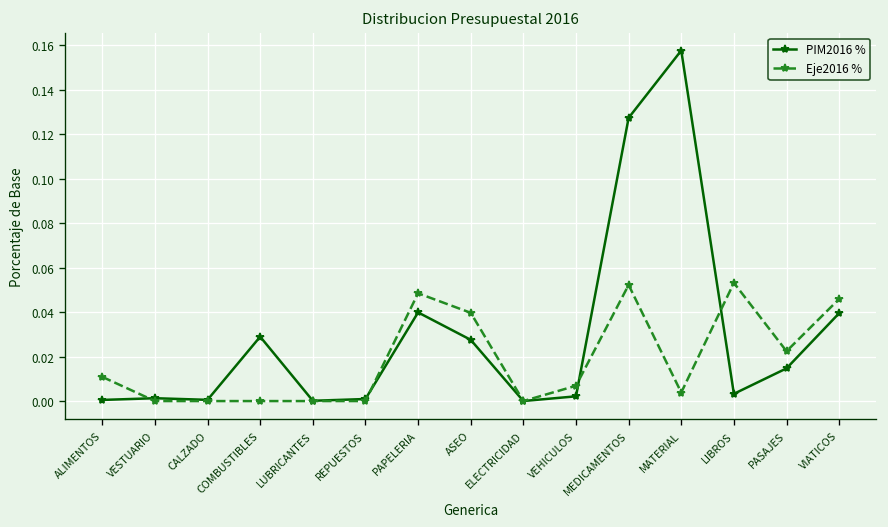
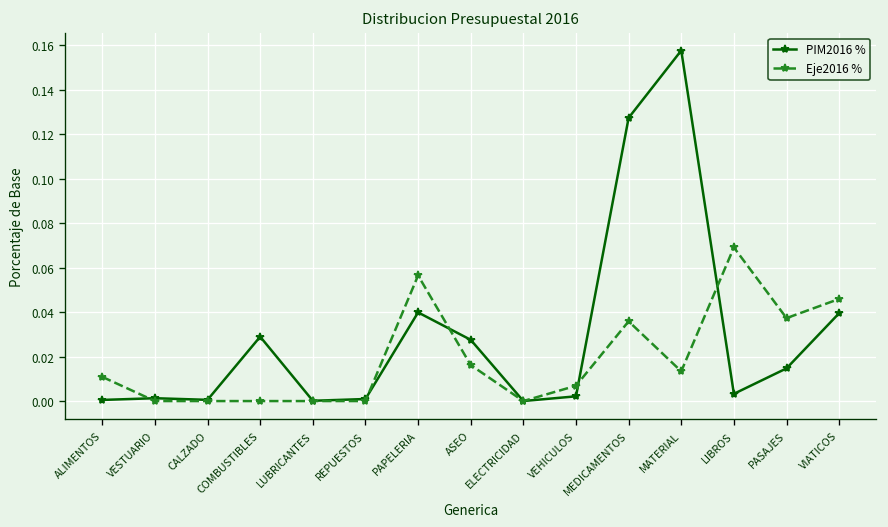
Eje2016 %, PAPELERIA: 0.048 -> 0.056
Eje2016 %, ASEO: 0.040 -> 0.016
Eje2016 %, MEDICAMENTOS: 0.052 -> 0.036
Eje2016 %, MATERIAL: 0.004 -> 0.013
Eje2016 %, LIBROS: 0.053 -> 0.069
Eje2016 %, PASAJES: 0.022 -> 0.037
